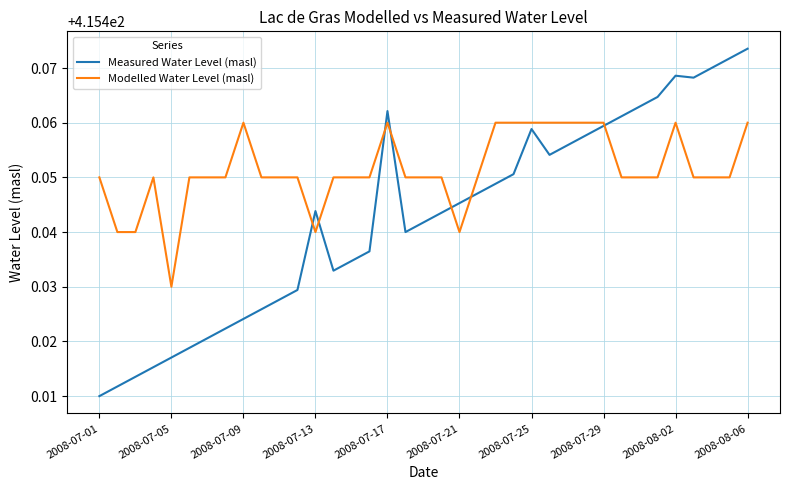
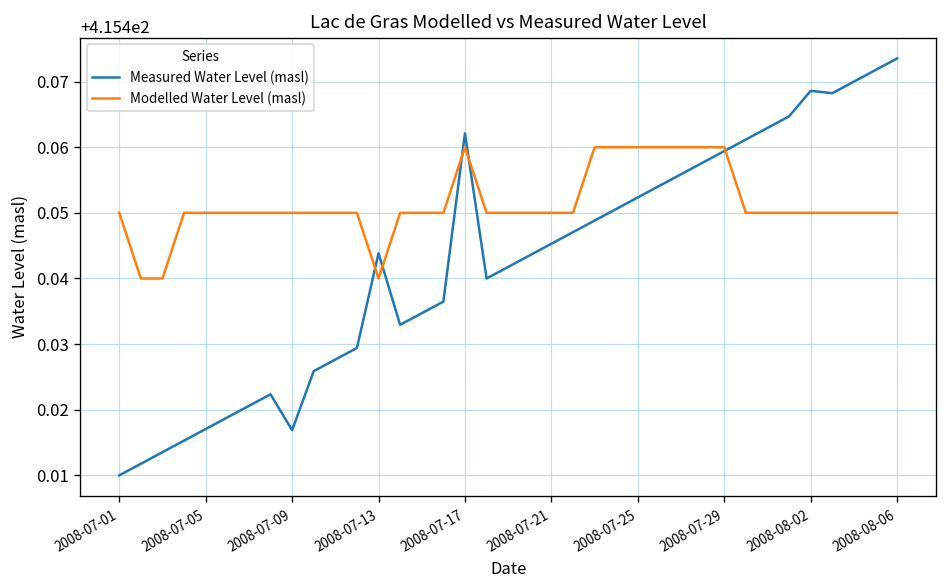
Modelled Water Level (masl), 2008-07-05: 415.43 -> 415.45
Measured Water Level (masl), 2008-07-09: 415.424 -> 415.417
Modelled Water Level (masl), 2008-07-09: 415.46 -> 415.45
Modelled Water Level (masl), 2008-07-21: 415.44 -> 415.45
Measured Water Level (masl), 2008-07-25: 415.459 -> 415.452
Modelled Water Level (masl), 2008-08-02: 415.46 -> 415.45
Modelled Water Level (masl), 2008-08-06: 415.46 -> 415.45
